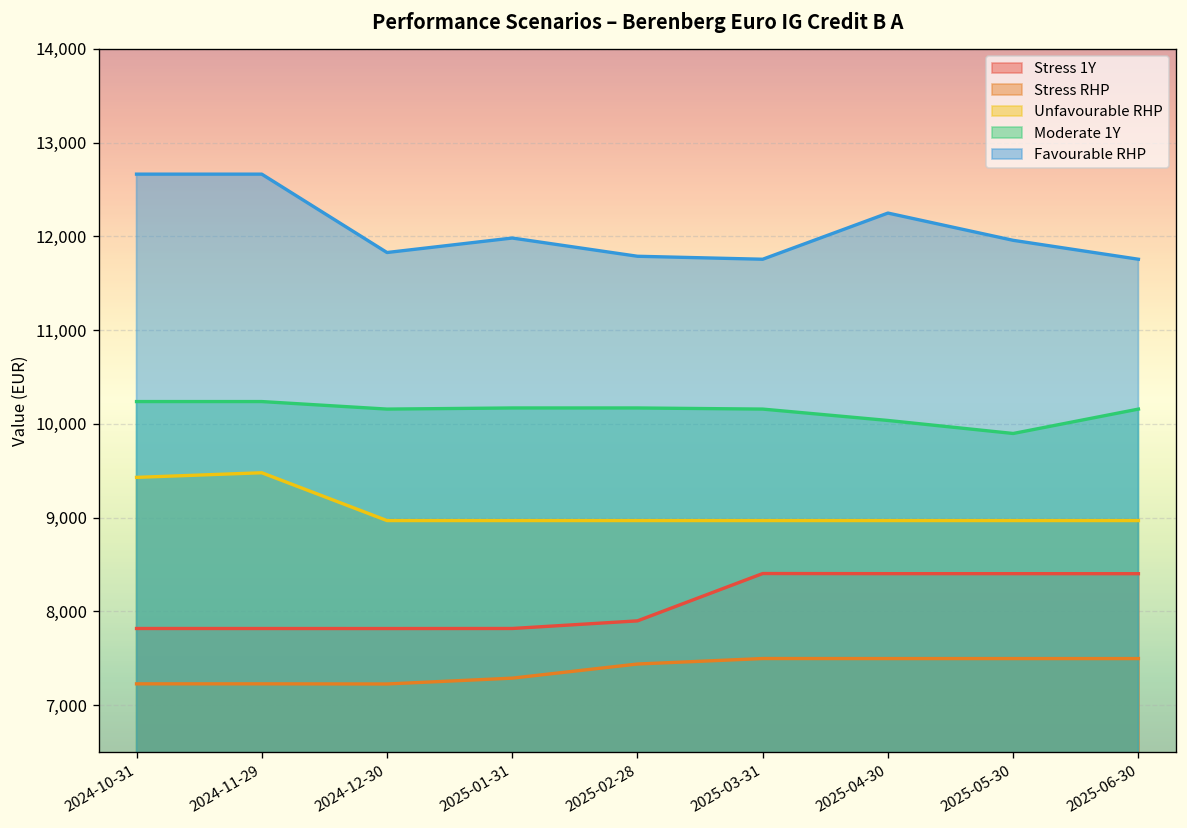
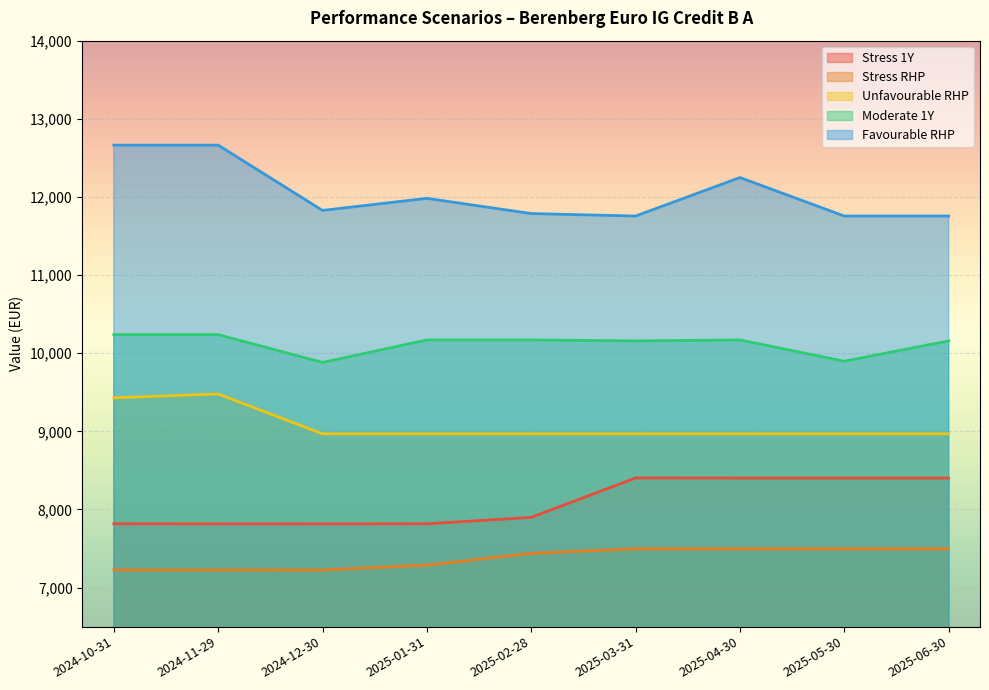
Moderate 1Y, 2024-12-30: 10,200 -> 9,900
Moderate 1Y, 2025-04-30: 10,000 -> 10,200
Favourable RHP, 2025-05-30: 12,000 -> 11,800
